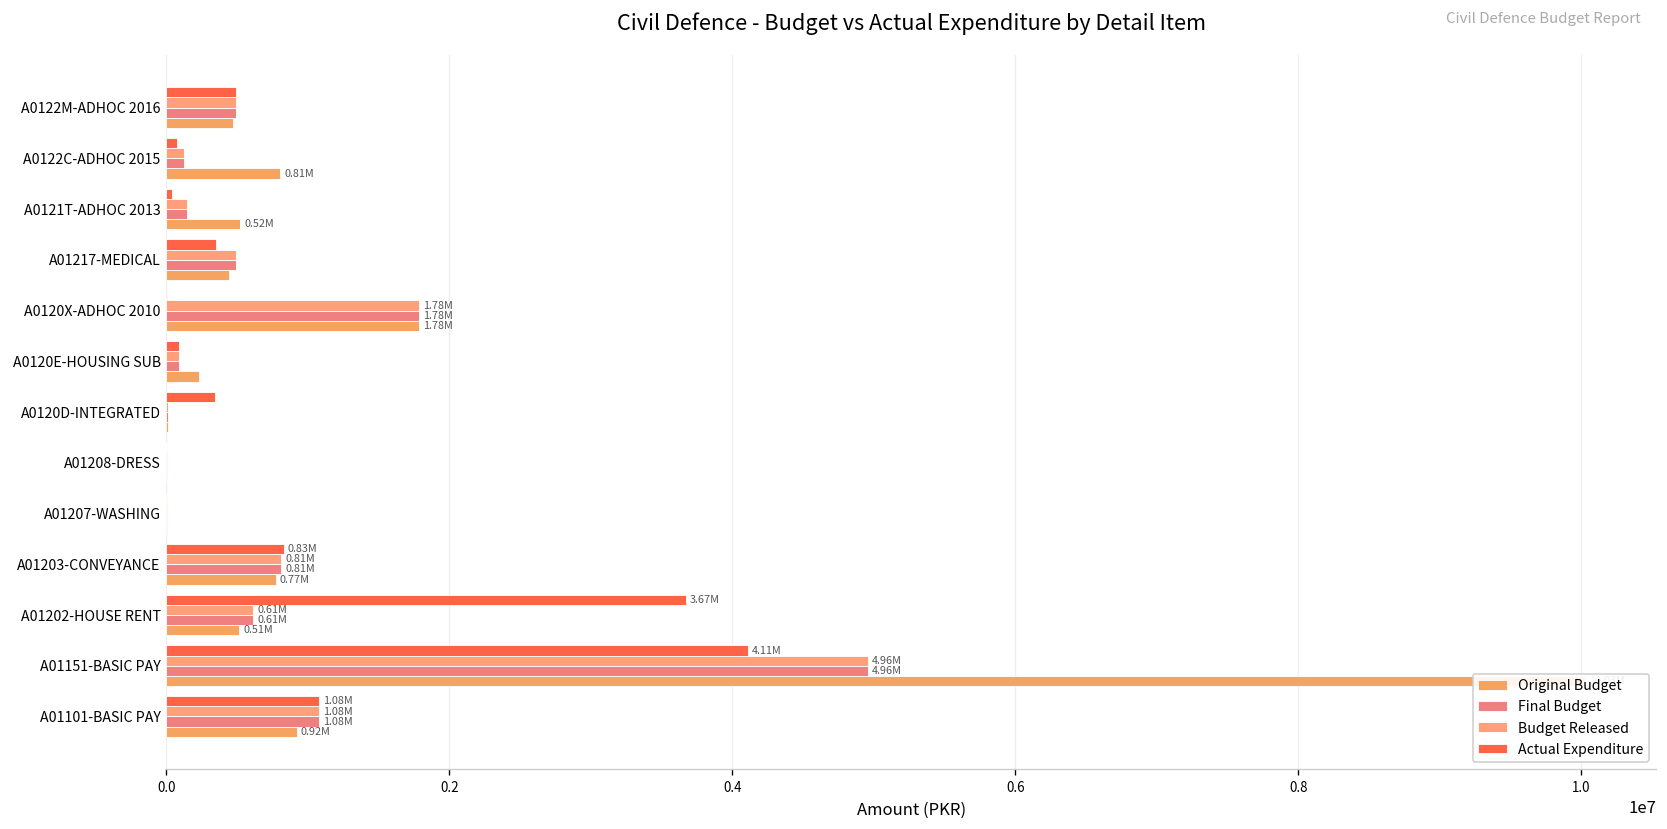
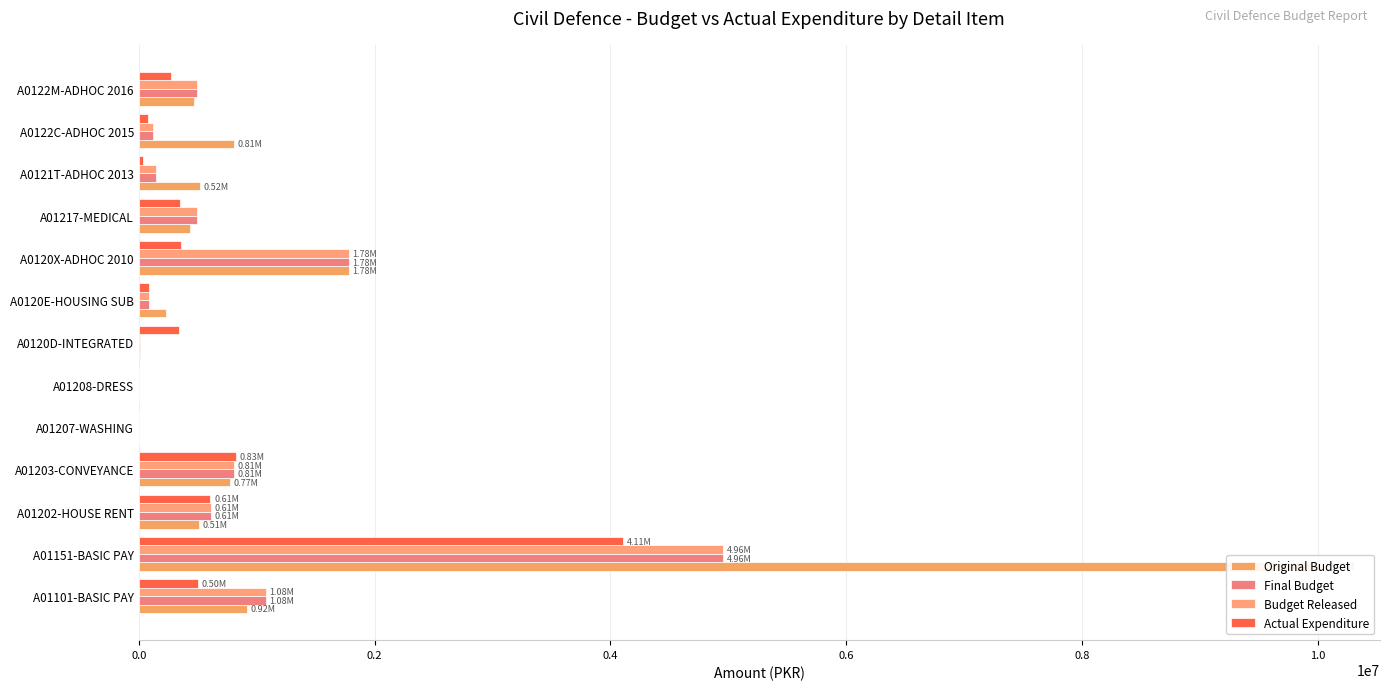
Actual Expenditure, A0122M-ADHOC 2016: 490000 -> 270000
Actual Expenditure, A0120X-ADHOC 2010: 0 -> 360000
Actual Expenditure, A01202-HOUSE RENT: 3.67M -> 0.61M
Actual Expenditure, A01101-BASIC PAY: 1.08M -> 0.50M
